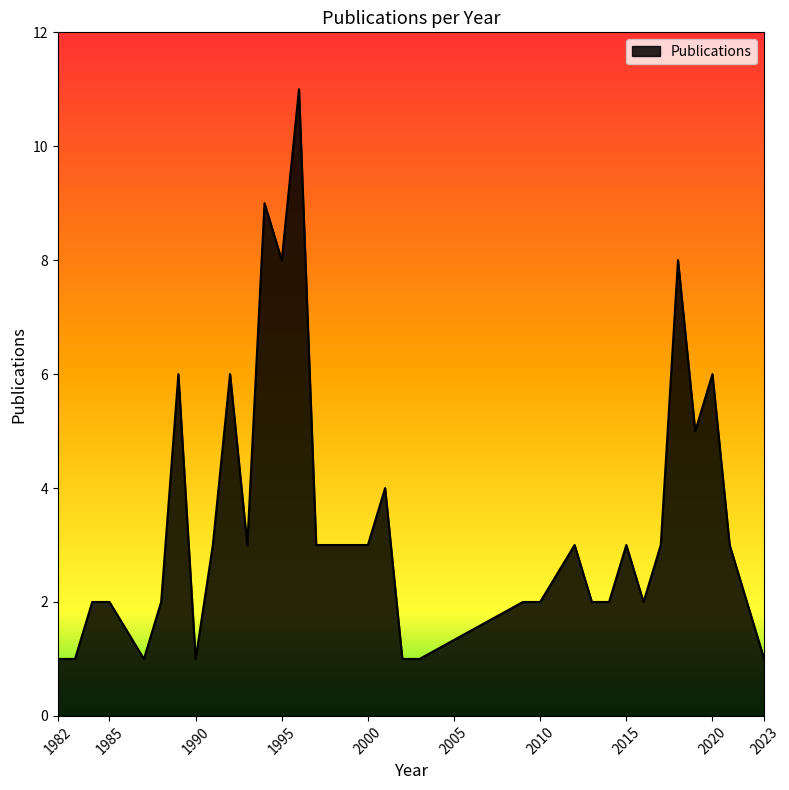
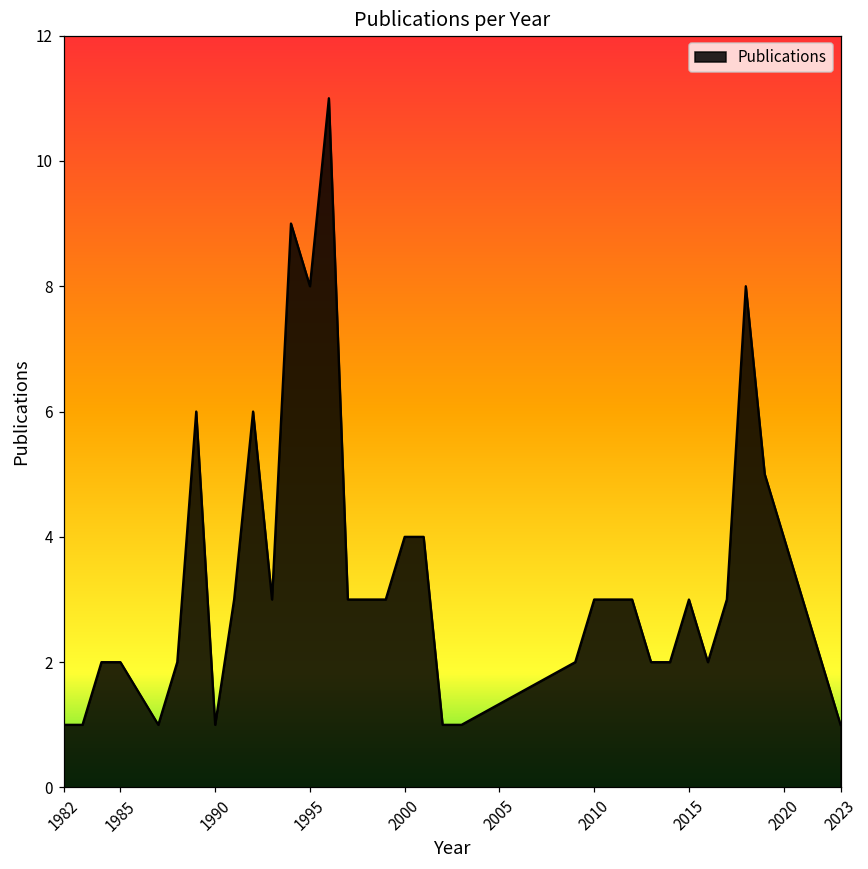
2000: 3 -> 4
2010: 2 -> 3
2020: 6 -> 4
